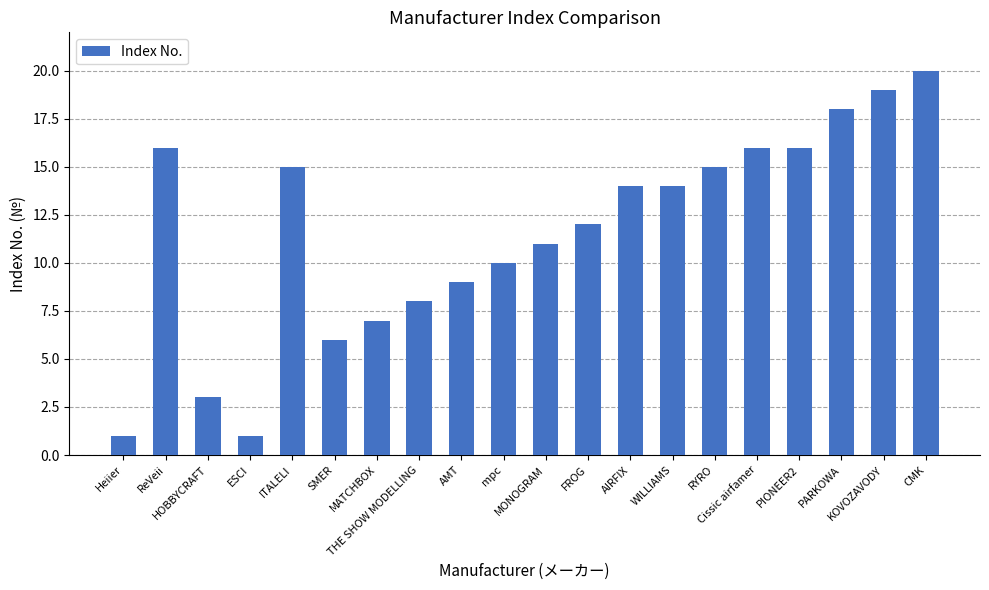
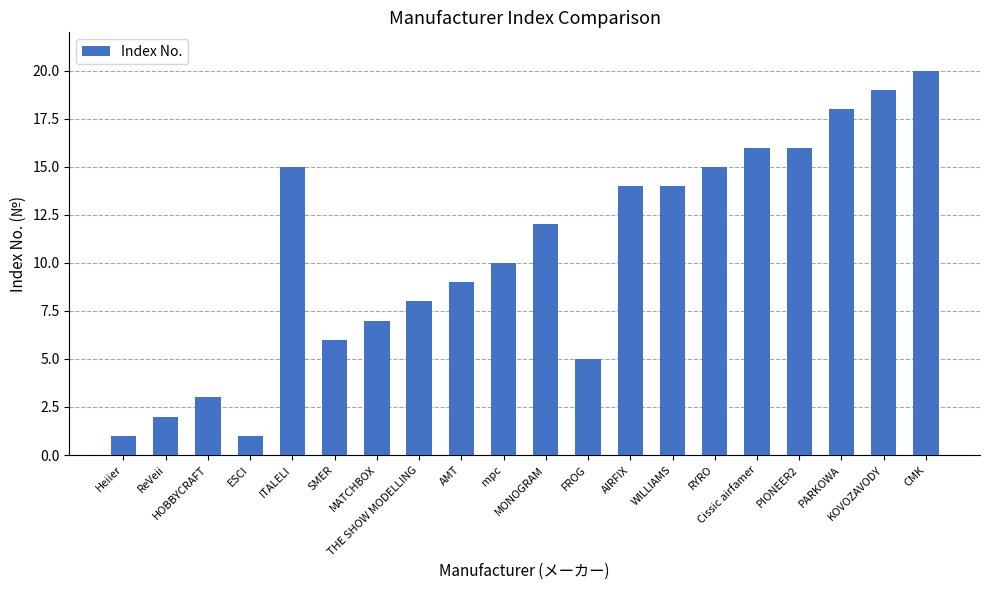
ReVeii: 16 -> 2
MONOGRAM: 11 -> 12
FROG: 12 -> 5
